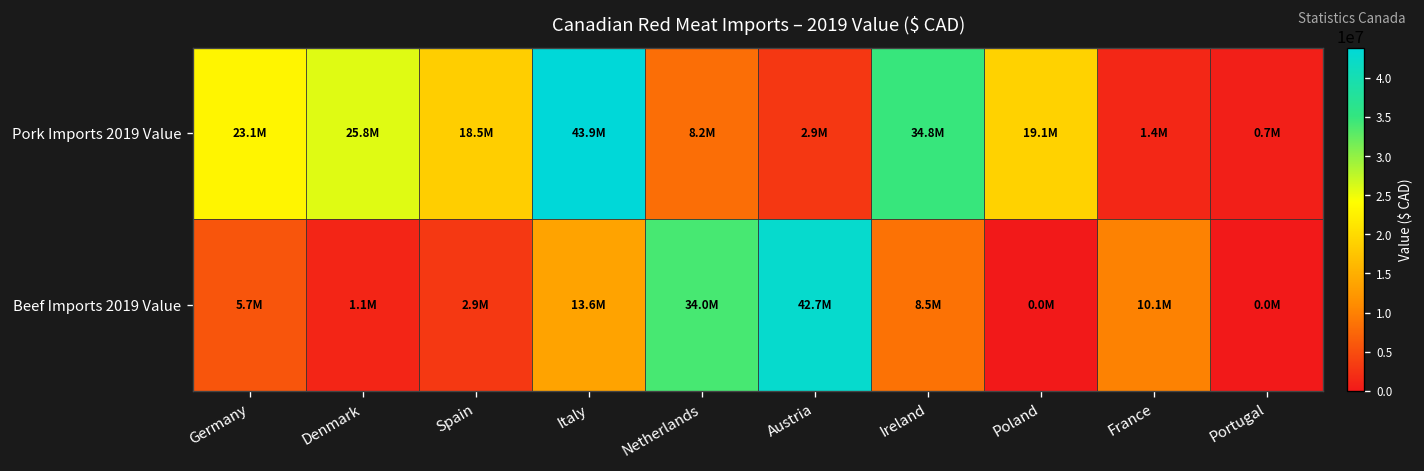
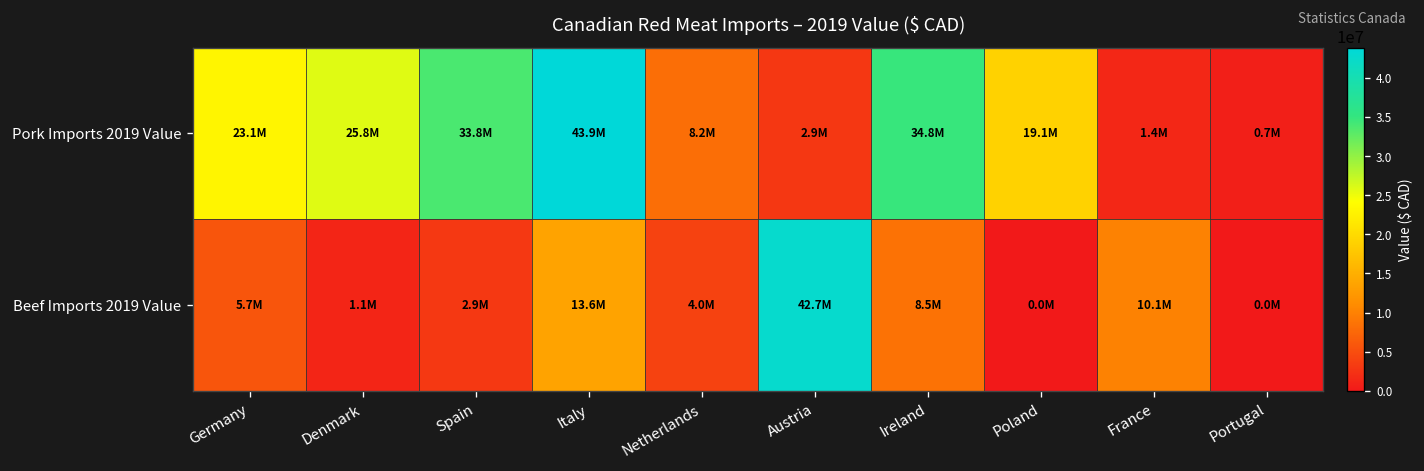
Pork Imports 2019 Value, Spain: 18.5M -> 33.8M
Beef Imports 2019 Value, Netherlands: 34.0M -> 4.0M
